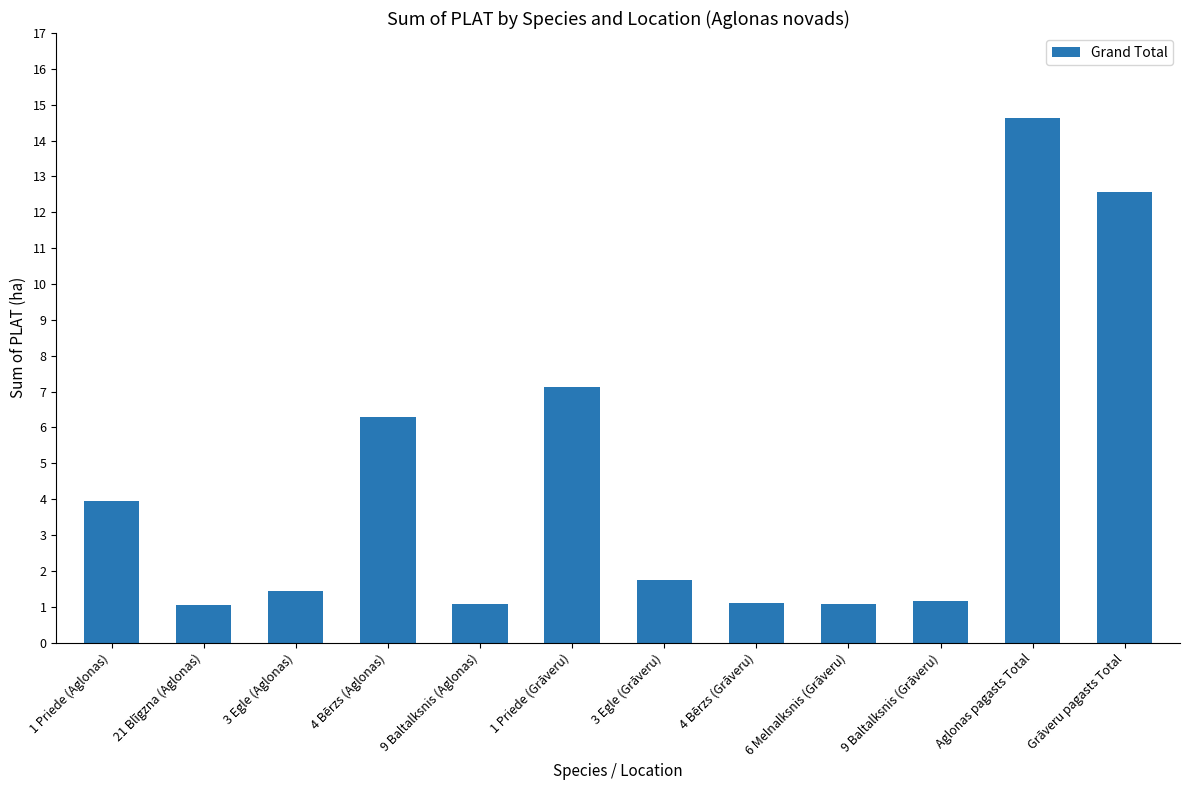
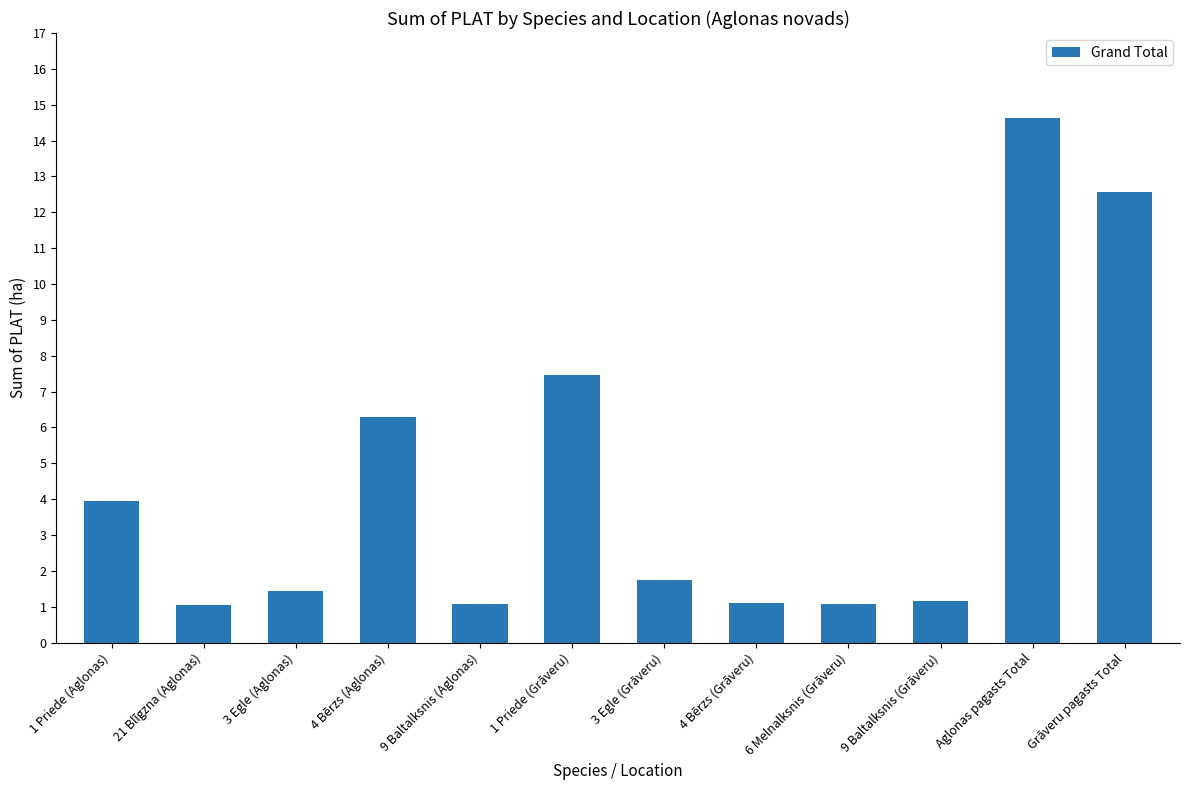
1 Priede (Grāveru): 7.1 -> 7.5
